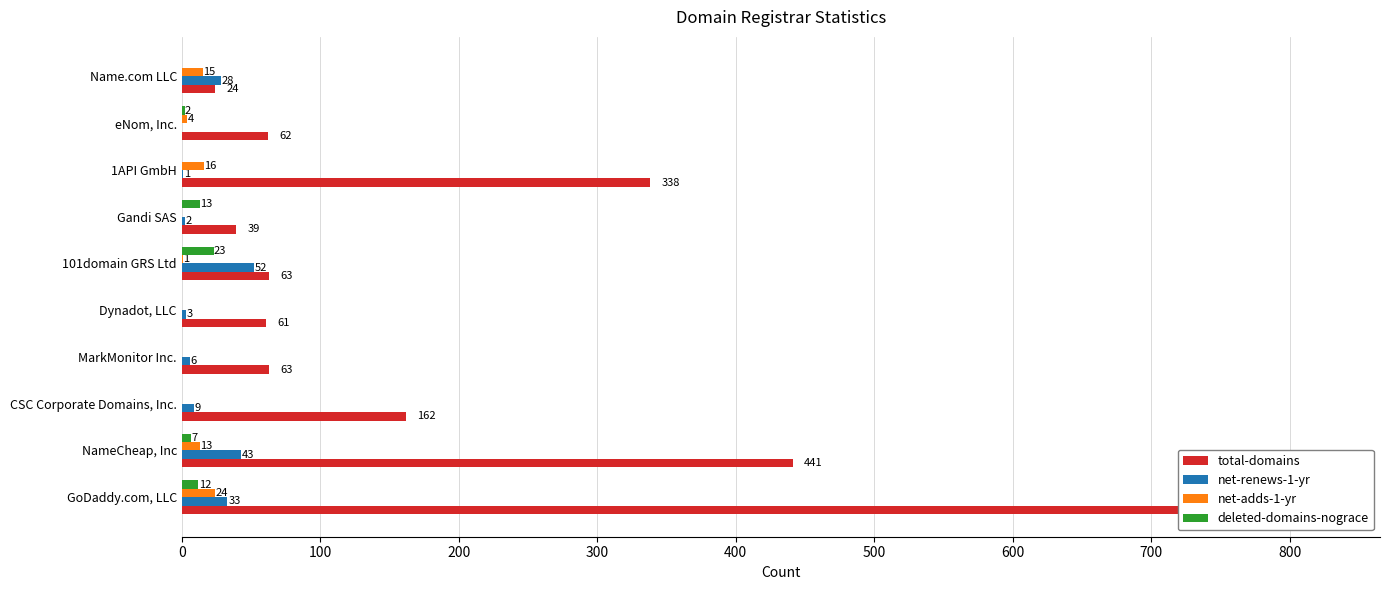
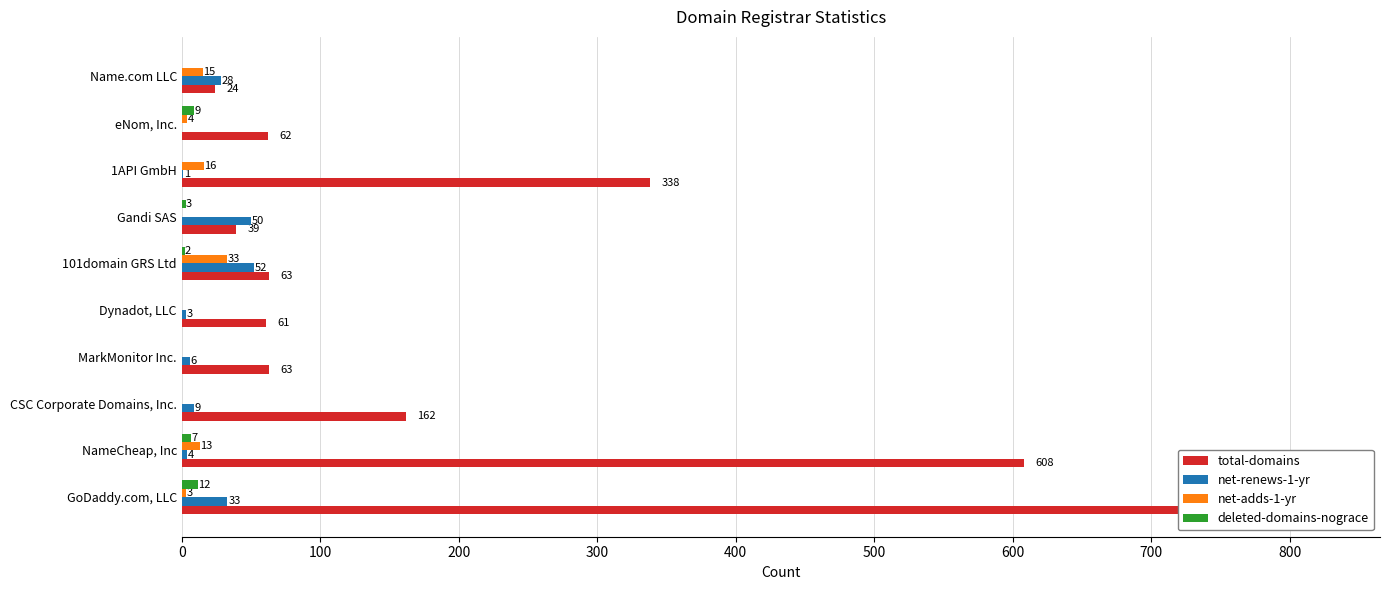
deleted-domains-nograce, eNom, Inc.: 2 -> 9
deleted-domains-nograce, Gandi SAS: 13 -> 3
net-renews-1-yr, Gandi SAS: 2 -> 50
deleted-domains-nograce, 101domain GRS Ltd: 23 -> 2
net-adds-1-yr, 101domain GRS Ltd: 1 -> 33
net-renews-1-yr, NameCheap, Inc: 43 -> 4
total-domains, NameCheap, Inc: 441 -> 608
net-adds-1-yr, GoDaddy.com, LLC: 24 -> 3
